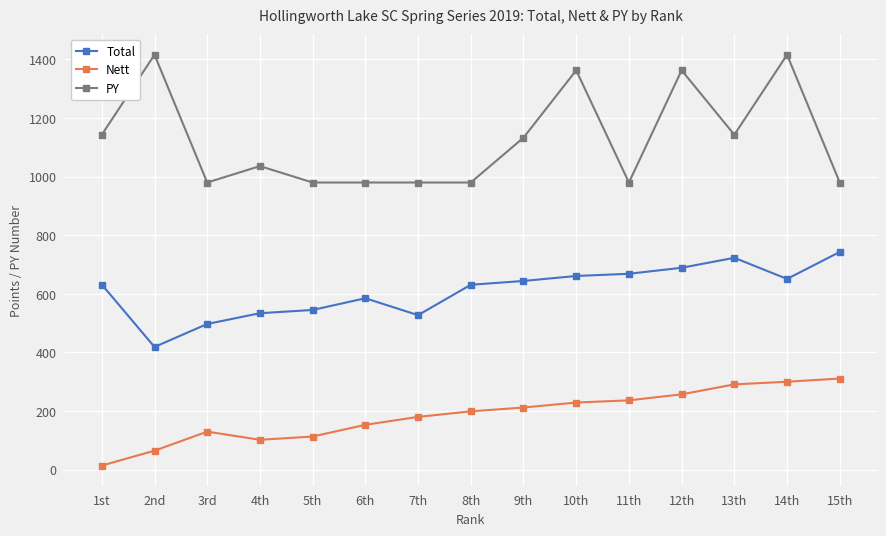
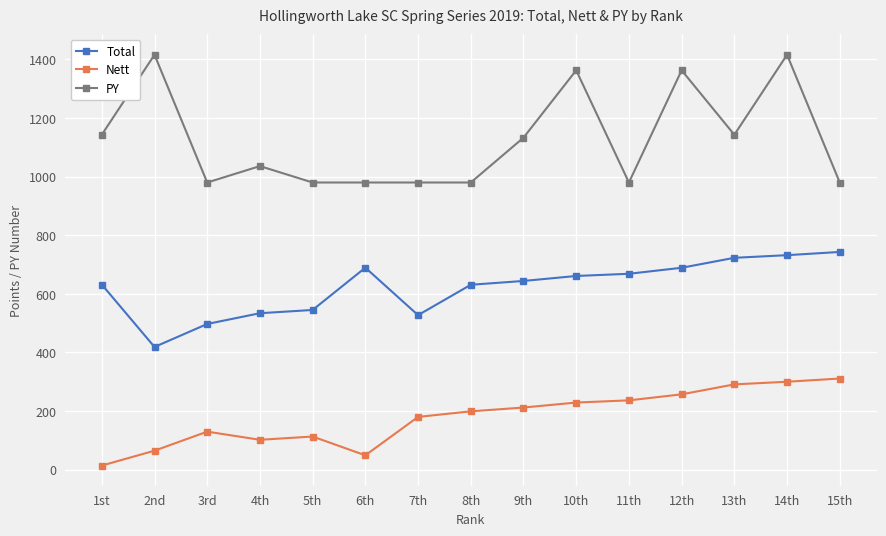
Total, 6th: 590 -> 690
Nett, 6th: 150 -> 50
Total, 14th: 650 -> 730
